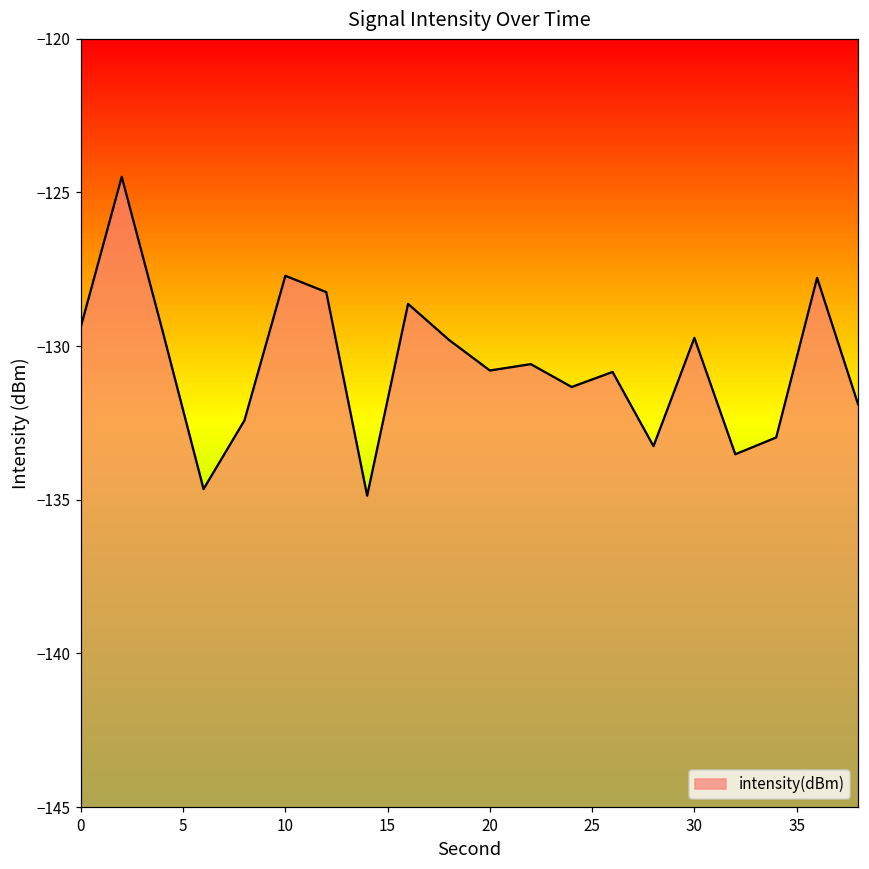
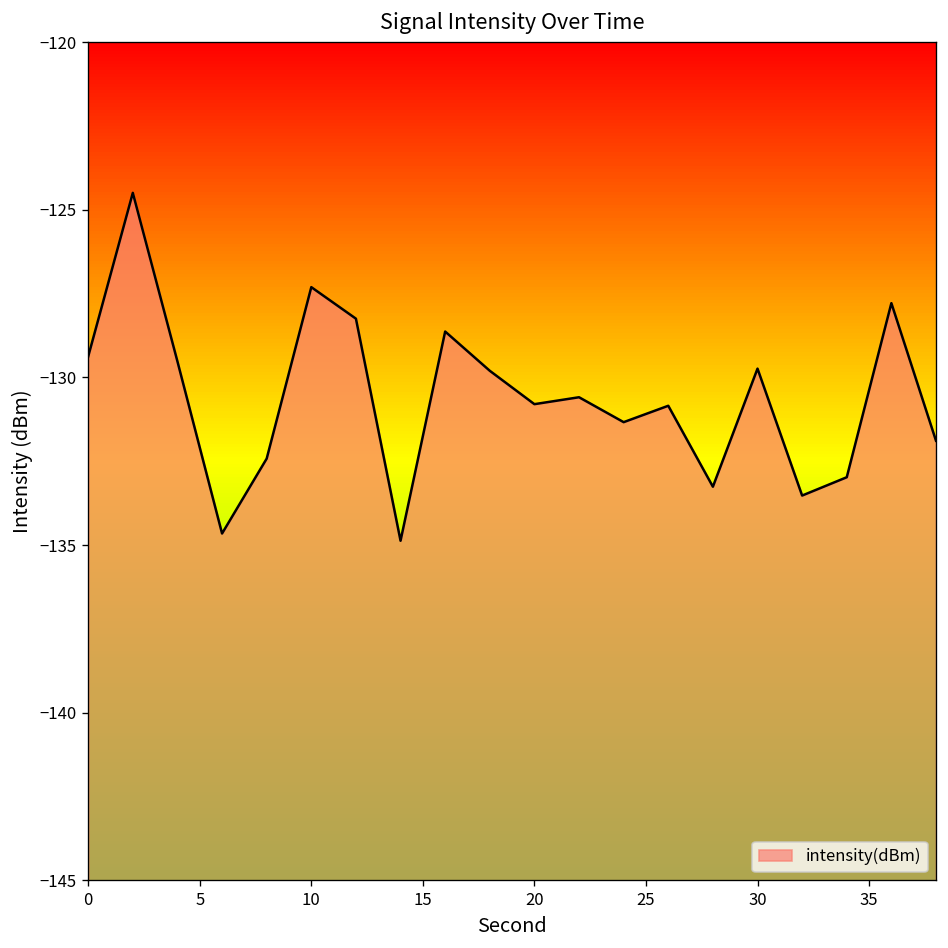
10: -127.7 -> -127.3
